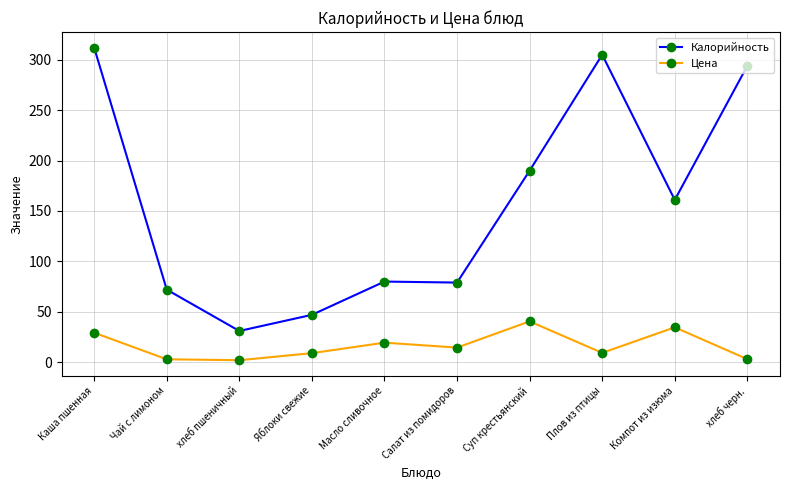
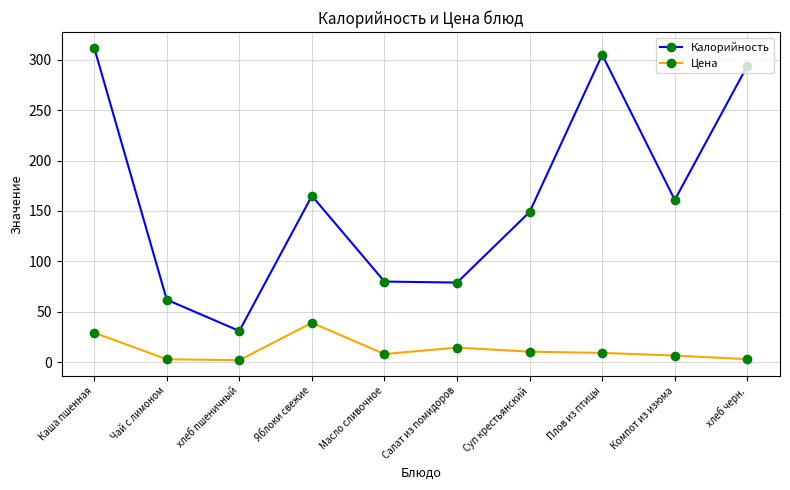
Калорийность, Чай с лимоном: 72 -> 62
Калорийность, Яблоки свежие: 47 -> 165
Цена, Яблоки свежие: 9 -> 39
Цена, Масло сливочное: 19 -> 8
Калорийность, Суп крестьянский: 190 -> 149
Цена, Суп крестьянский: 41 -> 10
Цена, Компот из изюма: 35 -> 7
